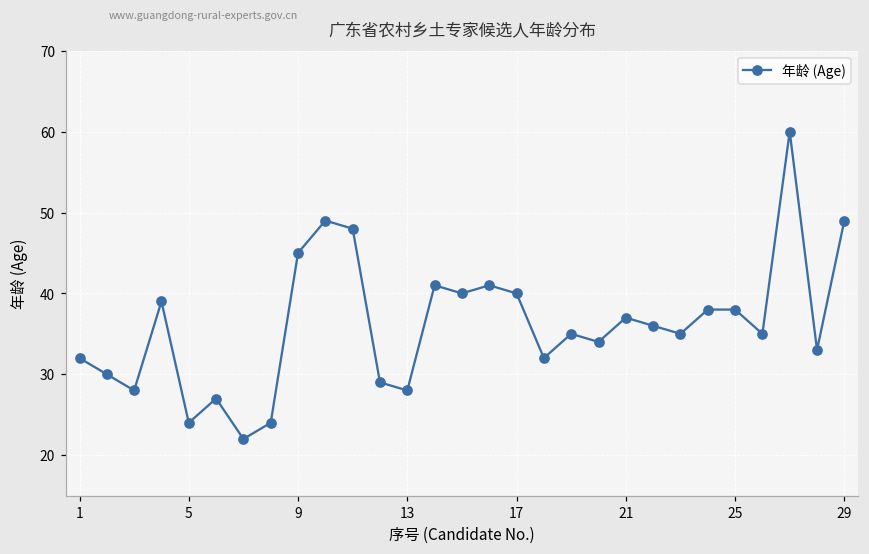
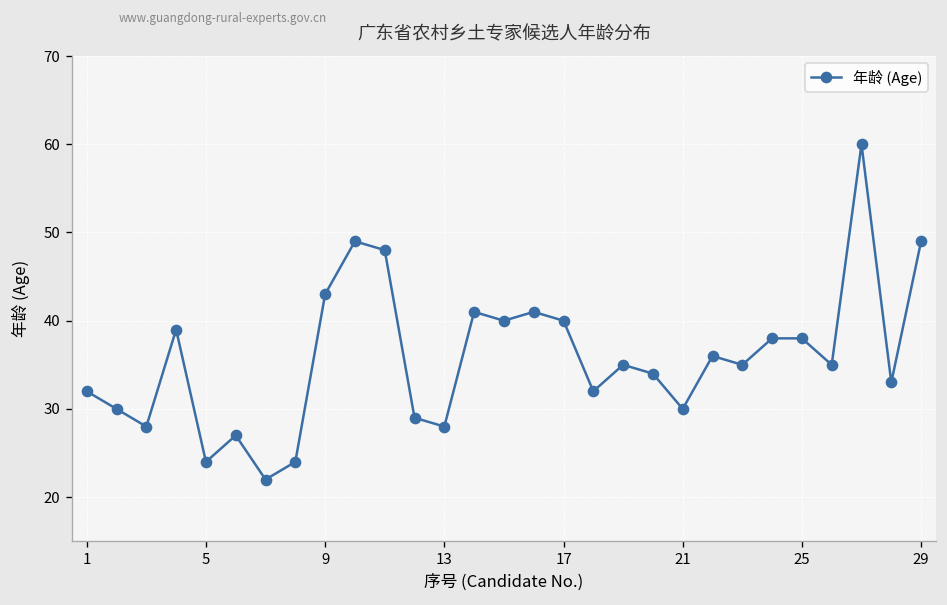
9: 45 -> 43
21: 37 -> 30
